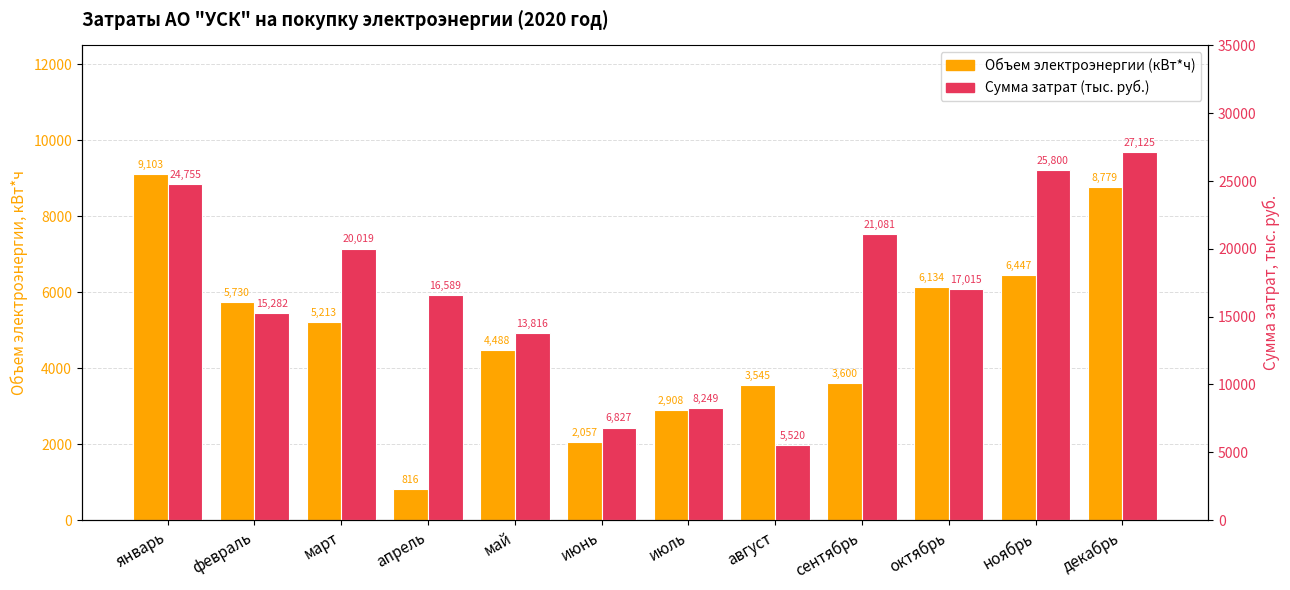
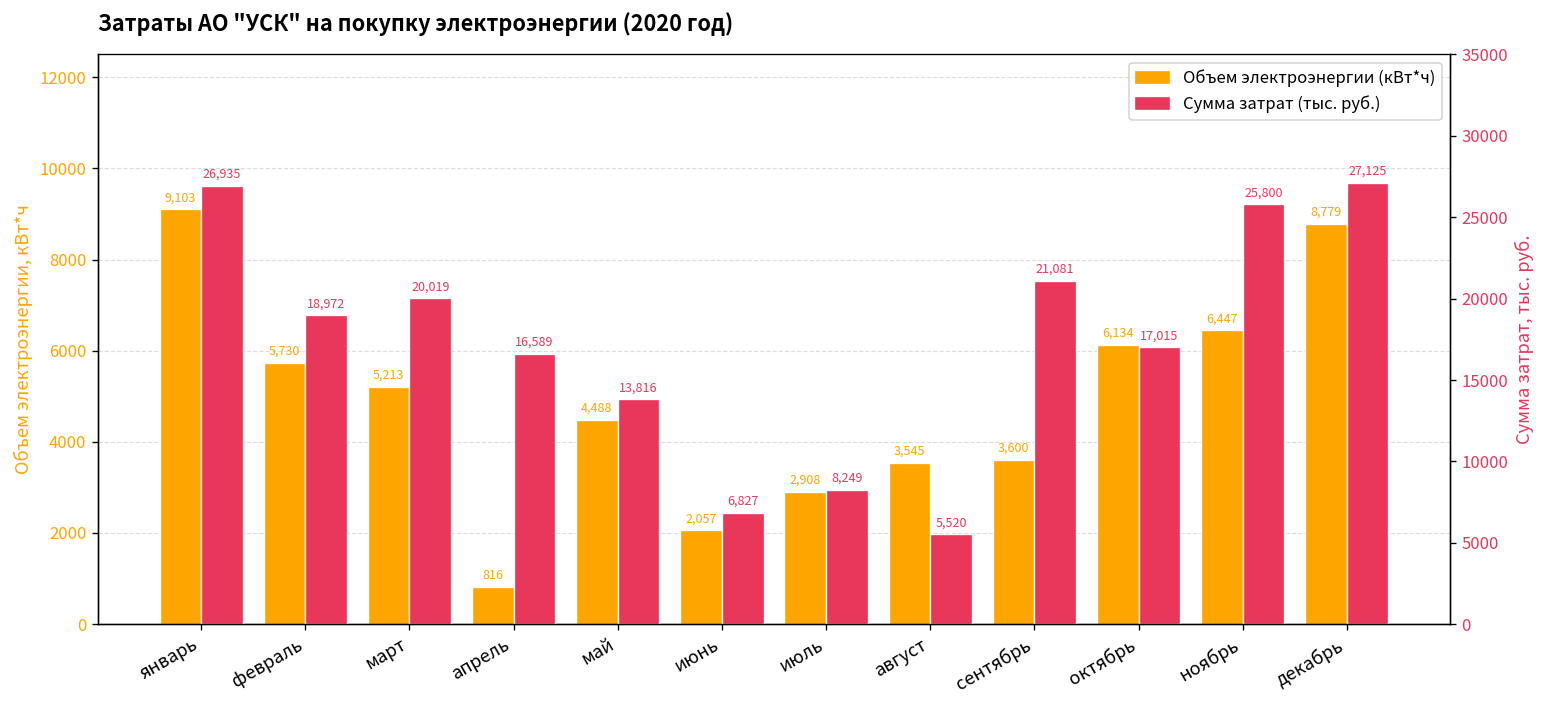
Сумма затрат (тыс. руб.), январь: 24,755 -> 26,935
Сумма затрат (тыс. руб.), февраль: 15,282 -> 18,972
